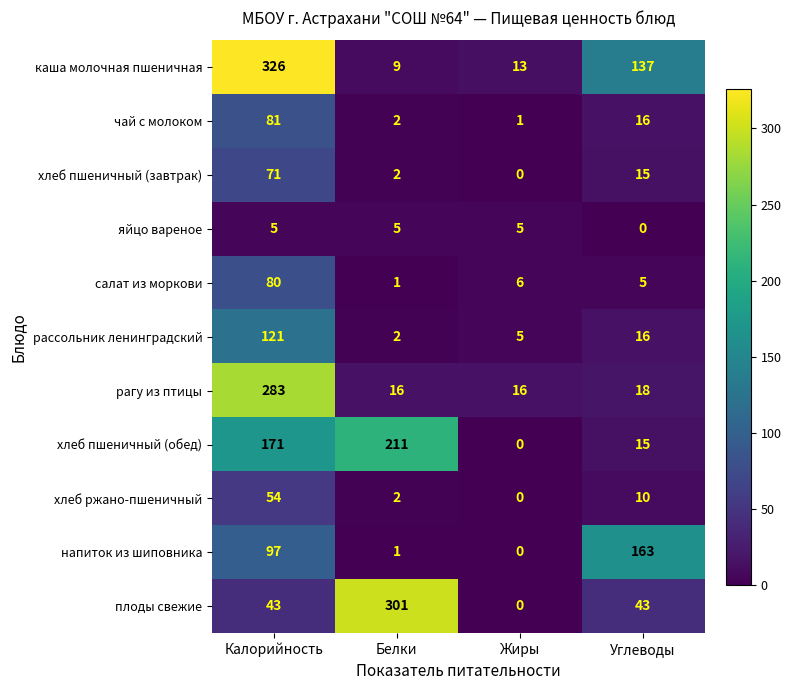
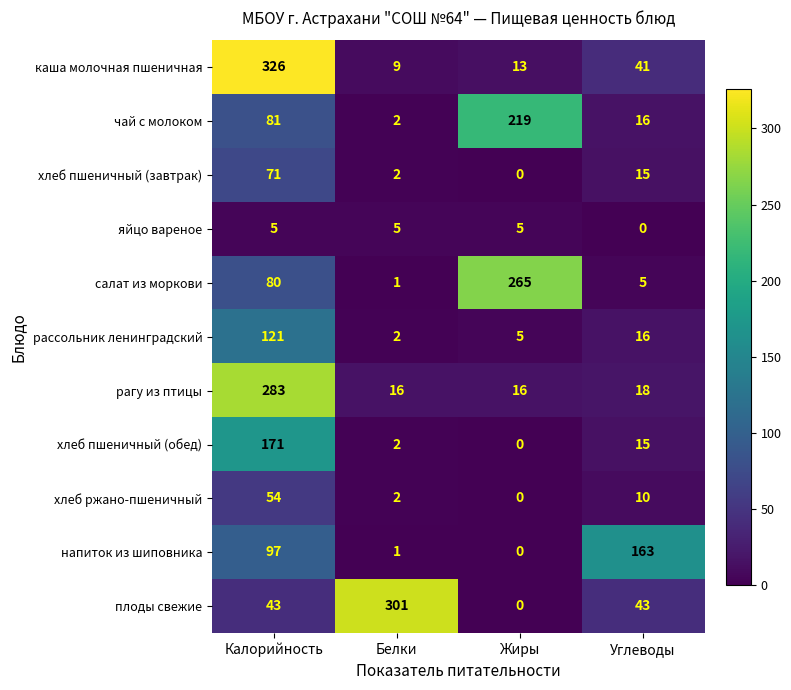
каша молочная пшеничная, Углеводы: 137 -> 41
чай с молоком, Жиры: 1 -> 219
салат из моркови, Жиры: 6 -> 265
хлеб пшеничный (обед), Белки: 211 -> 2
